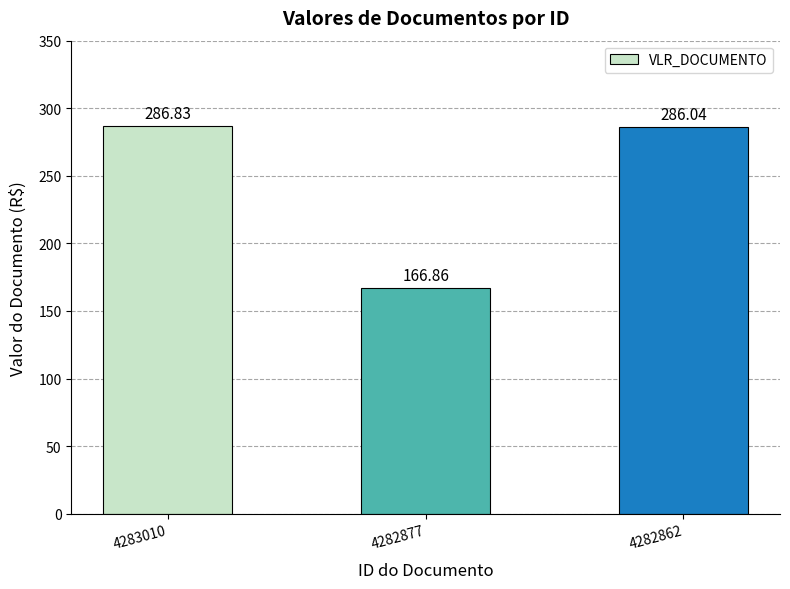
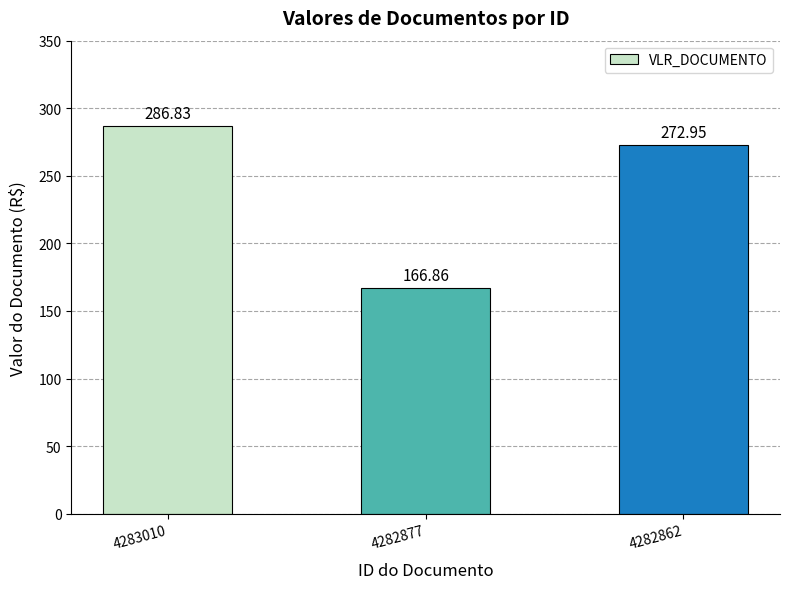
4282862: 286.04 -> 272.95
